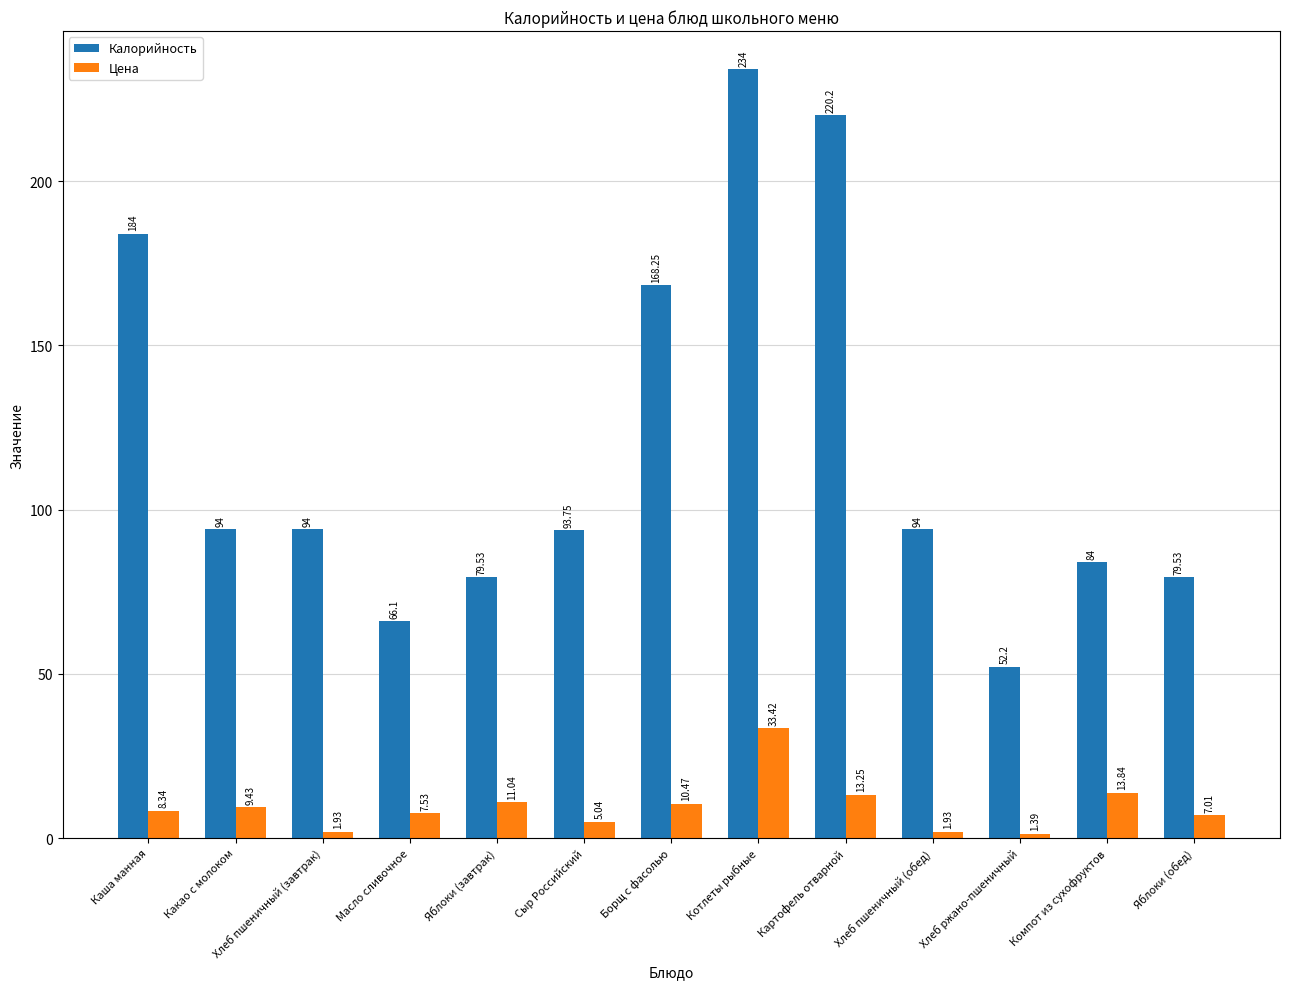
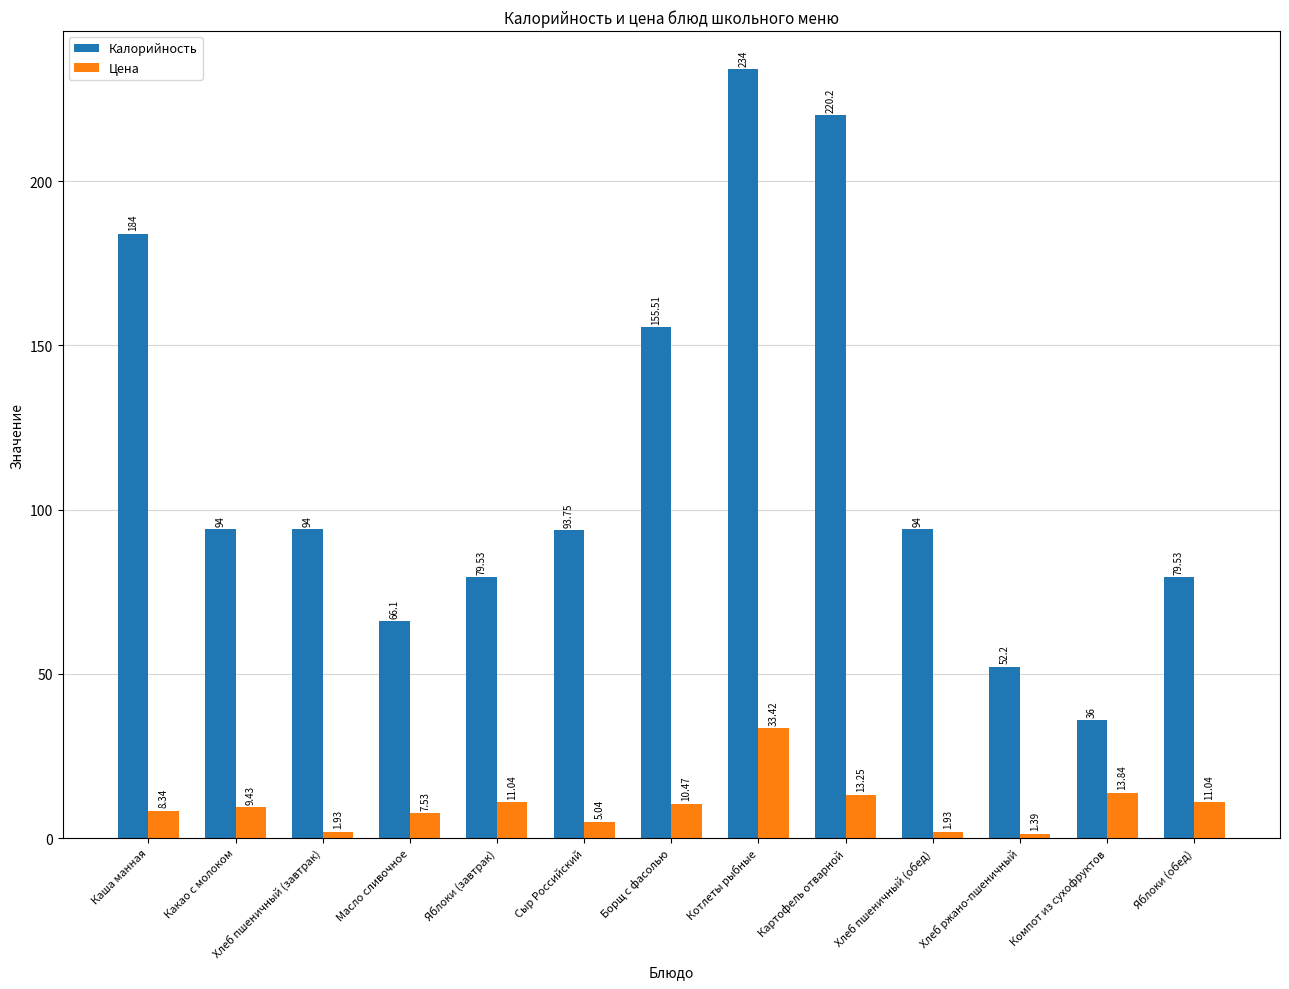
Калорийность, Борщ с фасолью: 168.25 -> 155.51
Калорийность, Компот из сухофруктов: 84 -> 36
Цена, Яблоки (обед): 7.01 -> 11.04
